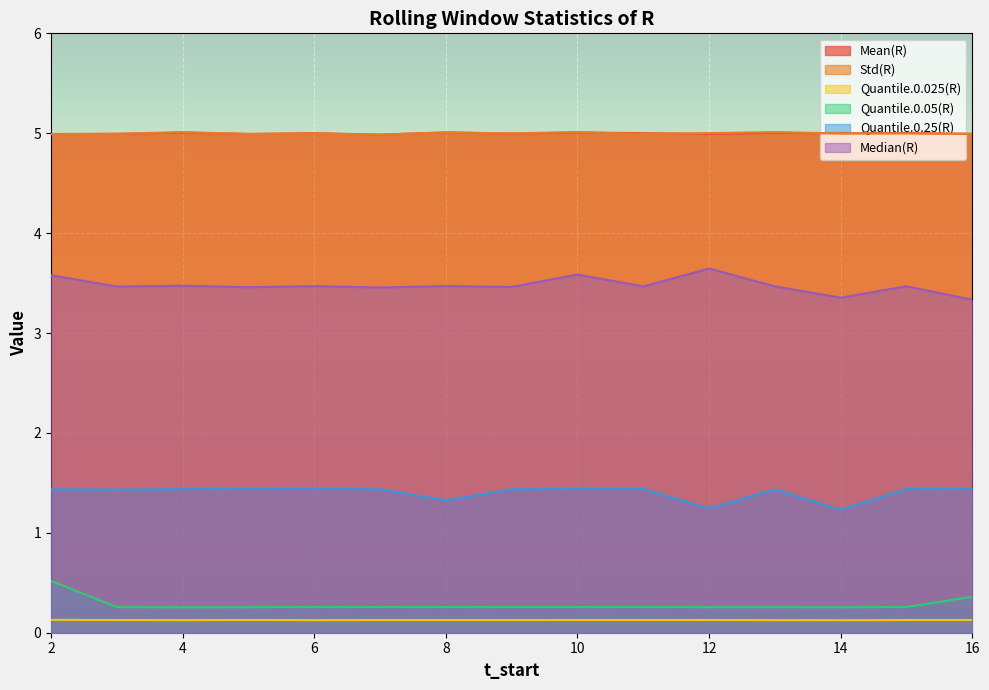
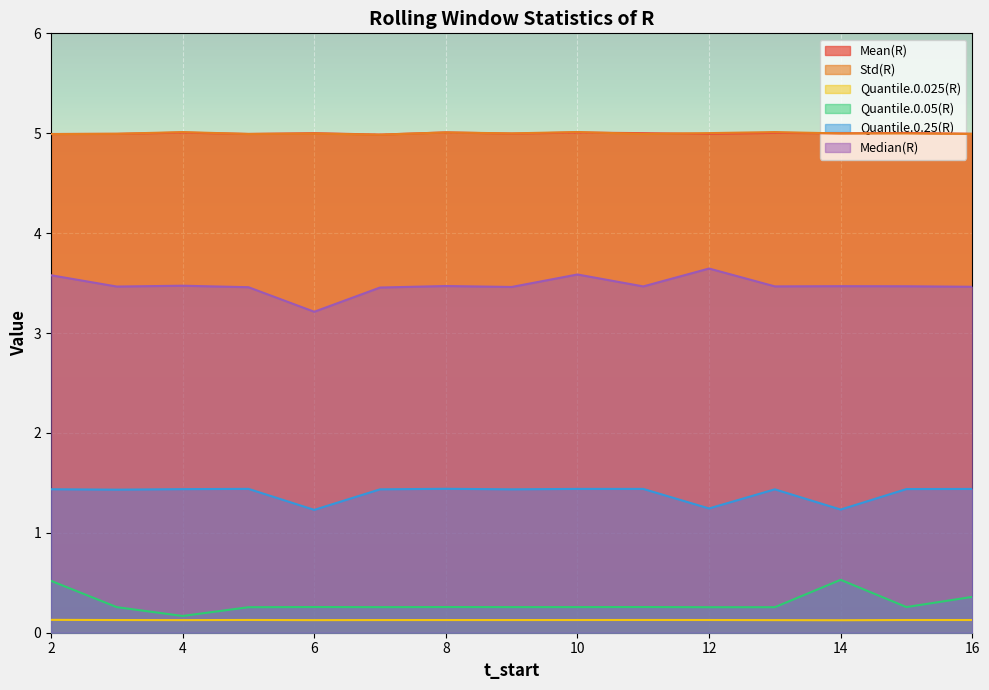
Quantile.0.05(R), 4: 0.3 -> 0.2
Quantile.0.25(R), 6: 1.4 -> 1.2
Median(R), 6: 3.5 -> 3.2
Quantile.0.25(R), 8: 1.3 -> 1.4
Quantile.0.05(R), 14: 0.3 -> 0.5
Median(R), 14: 3.4 -> 3.5
Median(R), 16: 3.3 -> 3.5
